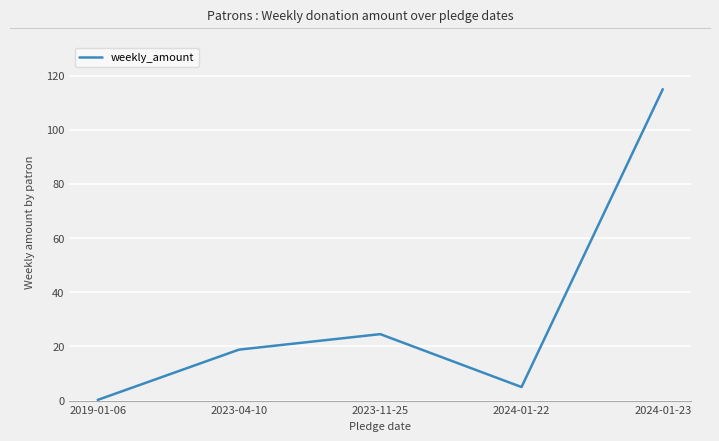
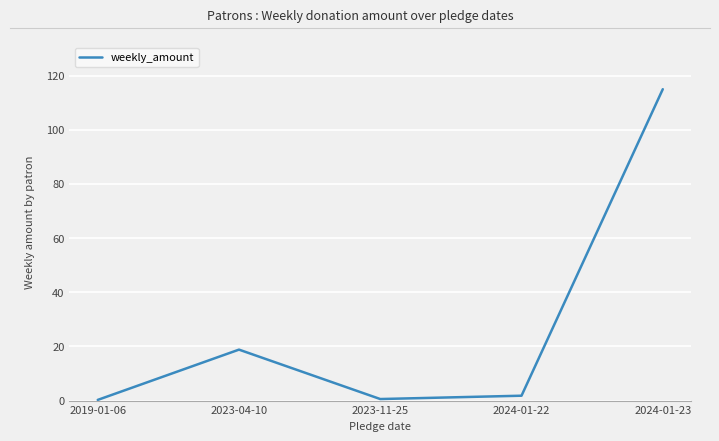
2023-11-25: 25 -> 1
2024-01-22: 5 -> 2
